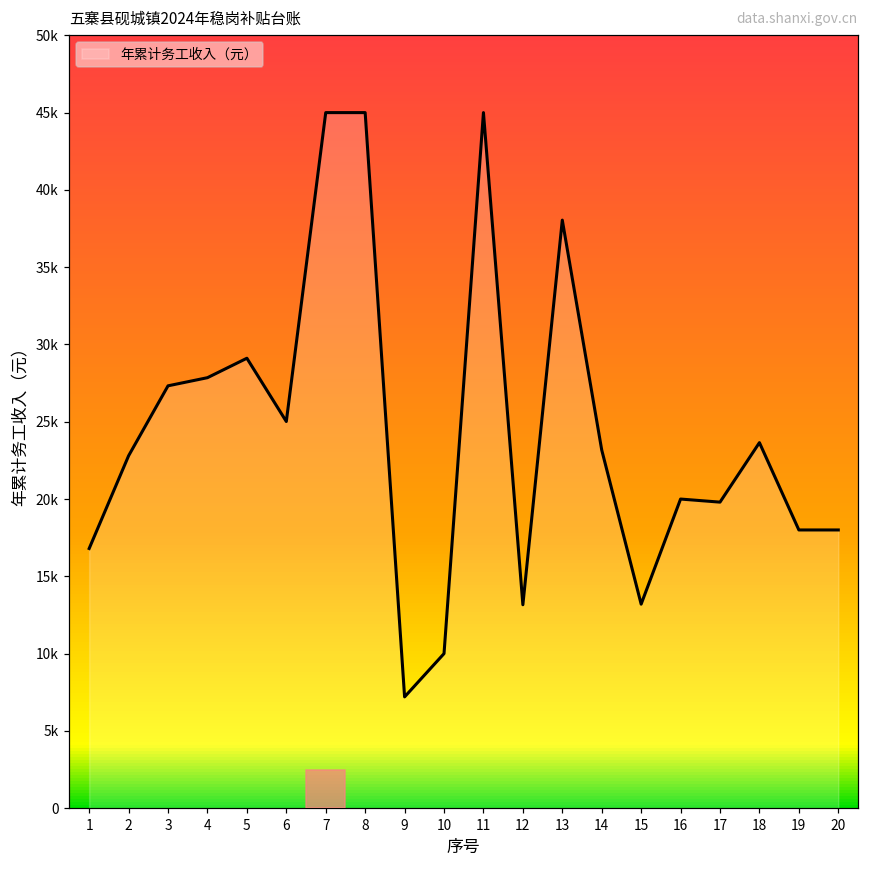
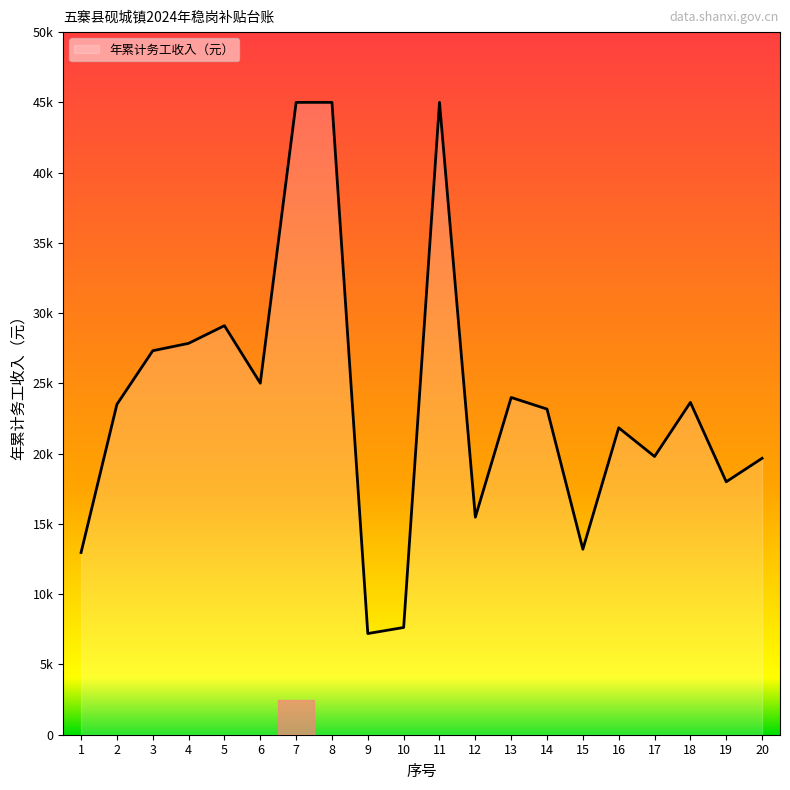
1: 16800 -> 13000
2: 22800 -> 23500
10: 10000 -> 7600
12: 13200 -> 15500
13: 38000 -> 24000
16: 20000 -> 21800
20: 18000 -> 19700
